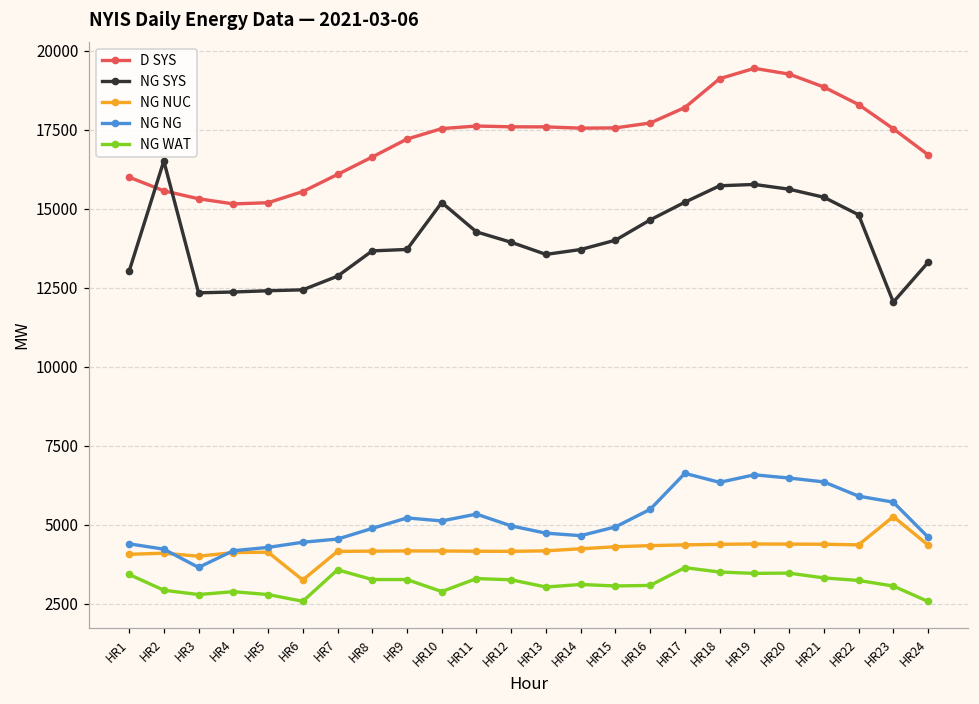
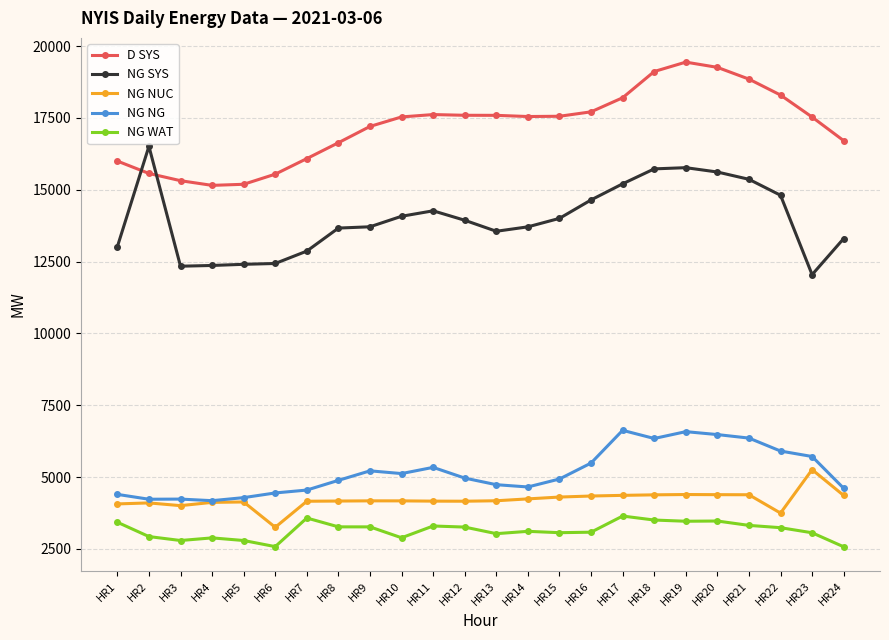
NG NG, HR3: 3700 -> 4200
NG SYS, HR10: 15200 -> 14100
NG NUC, HR22: 4400 -> 3700
